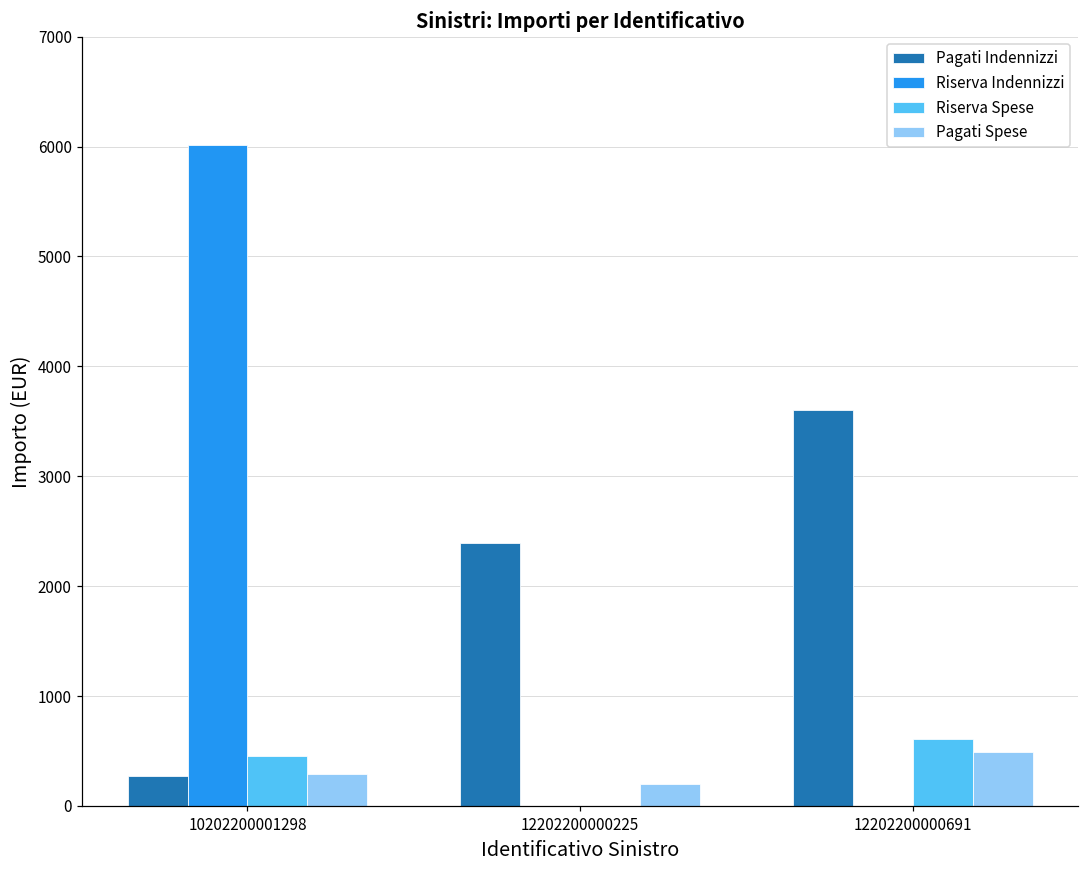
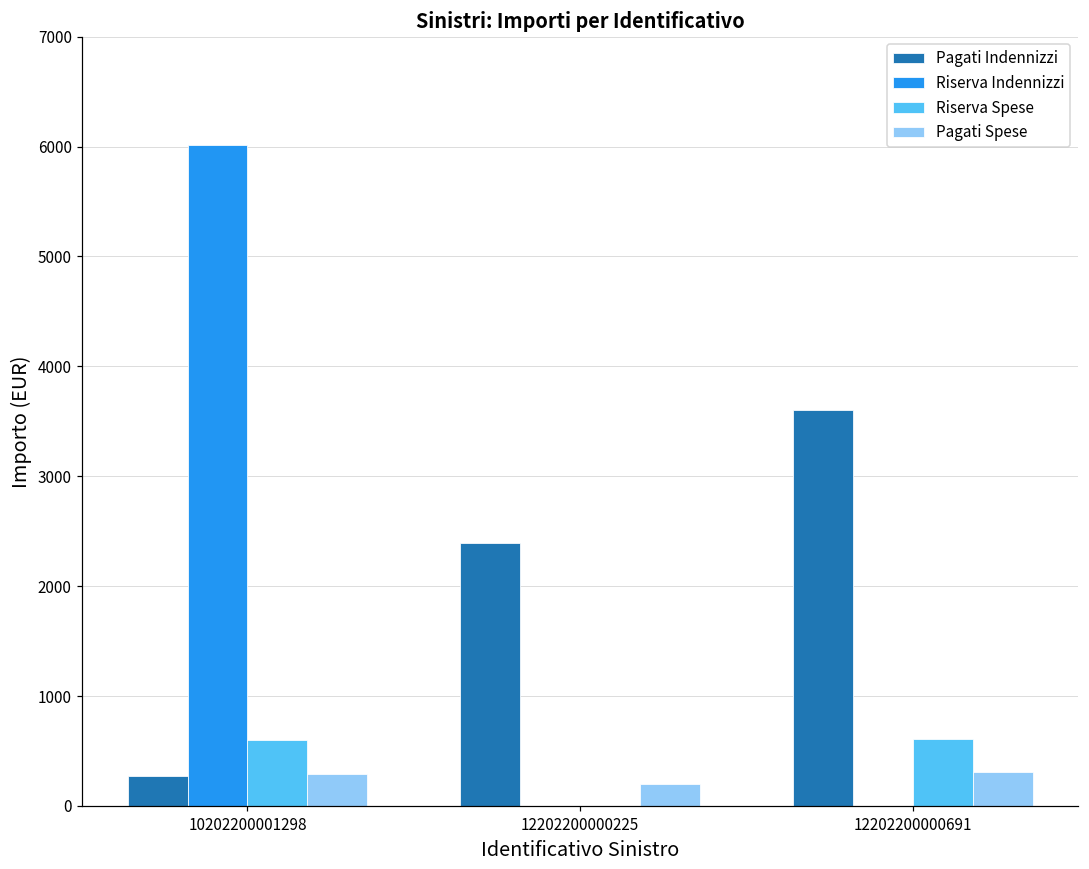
Riserva Spese, 10202200001298: 500 -> 600
Pagati Spese, 12202200000691: 500 -> 300
